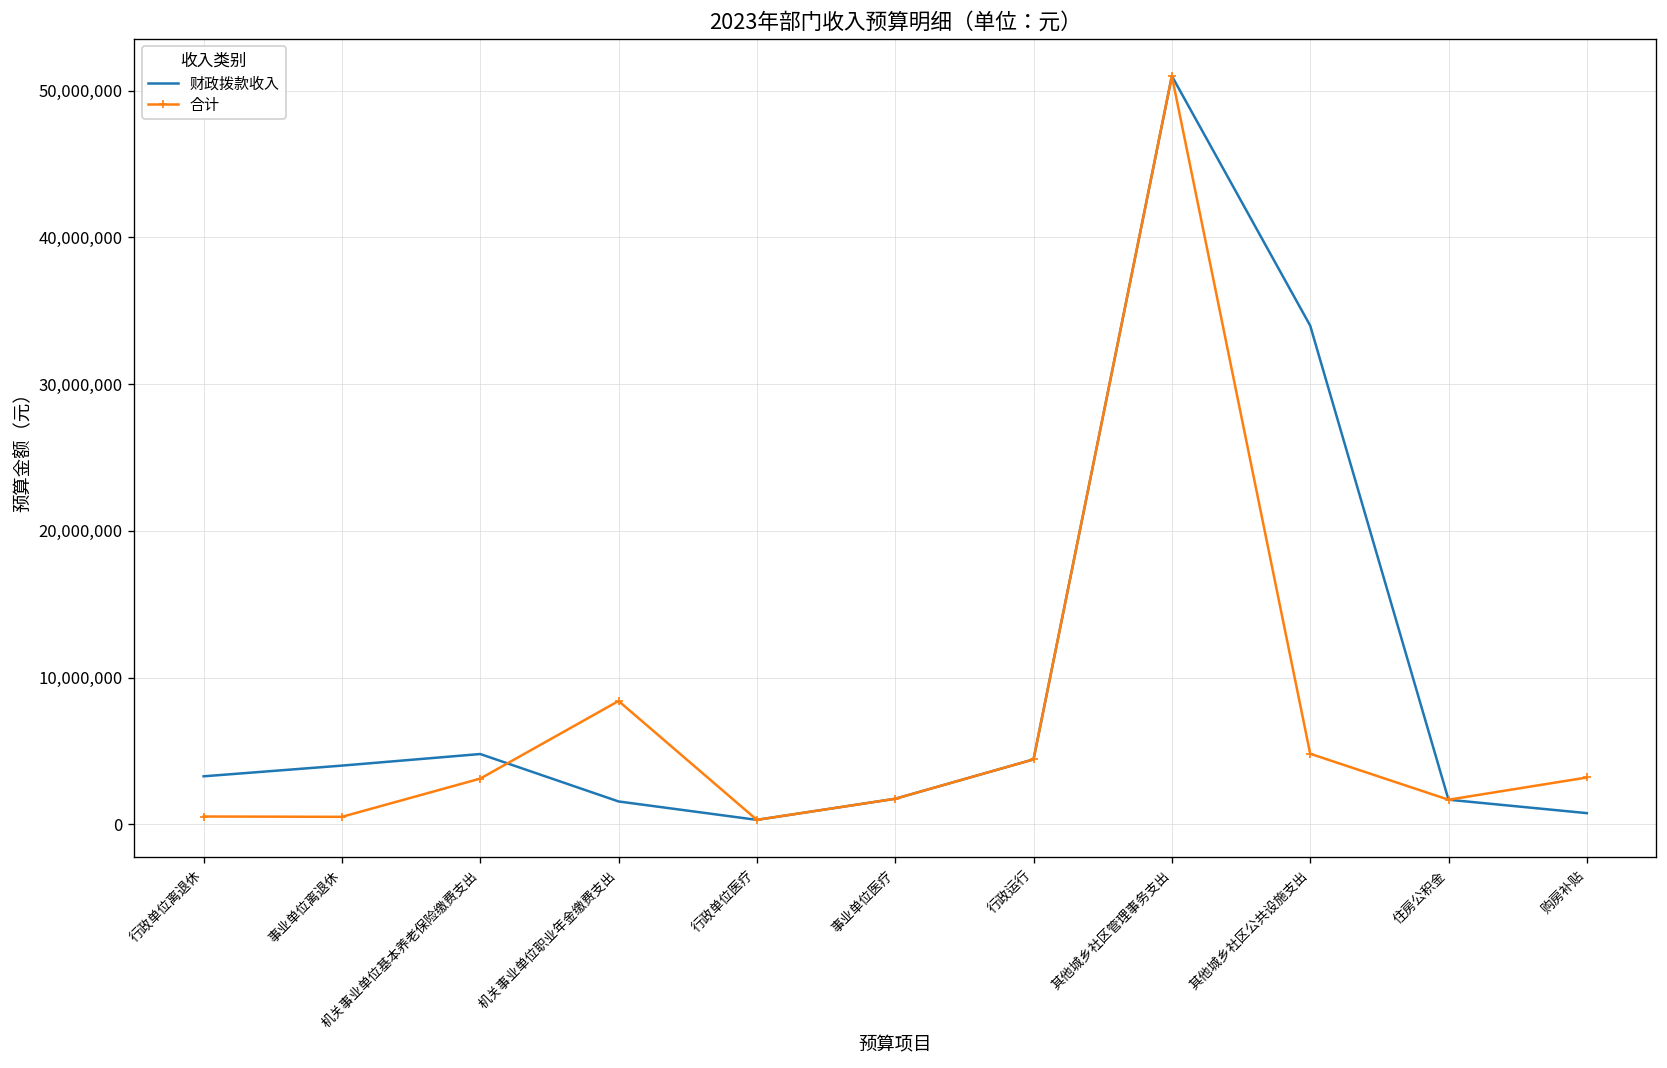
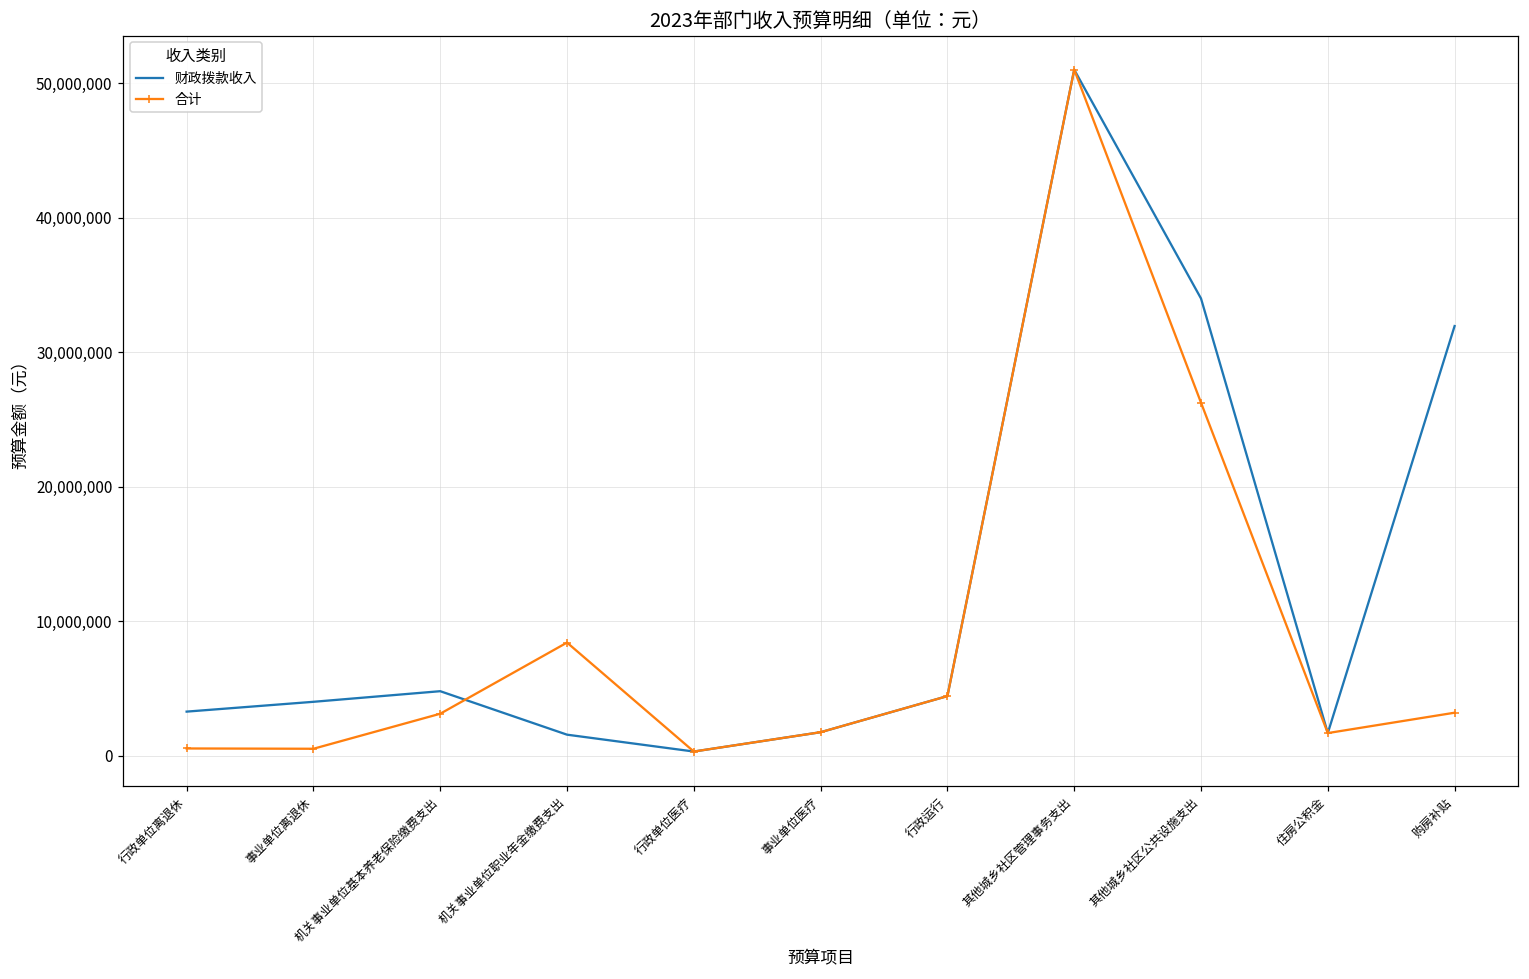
合计, 其他城乡社区公共设施支出: 4,800,000 -> 26,200,000
财政拨款收入, 购房补贴: 800,000 -> 31,900,000
